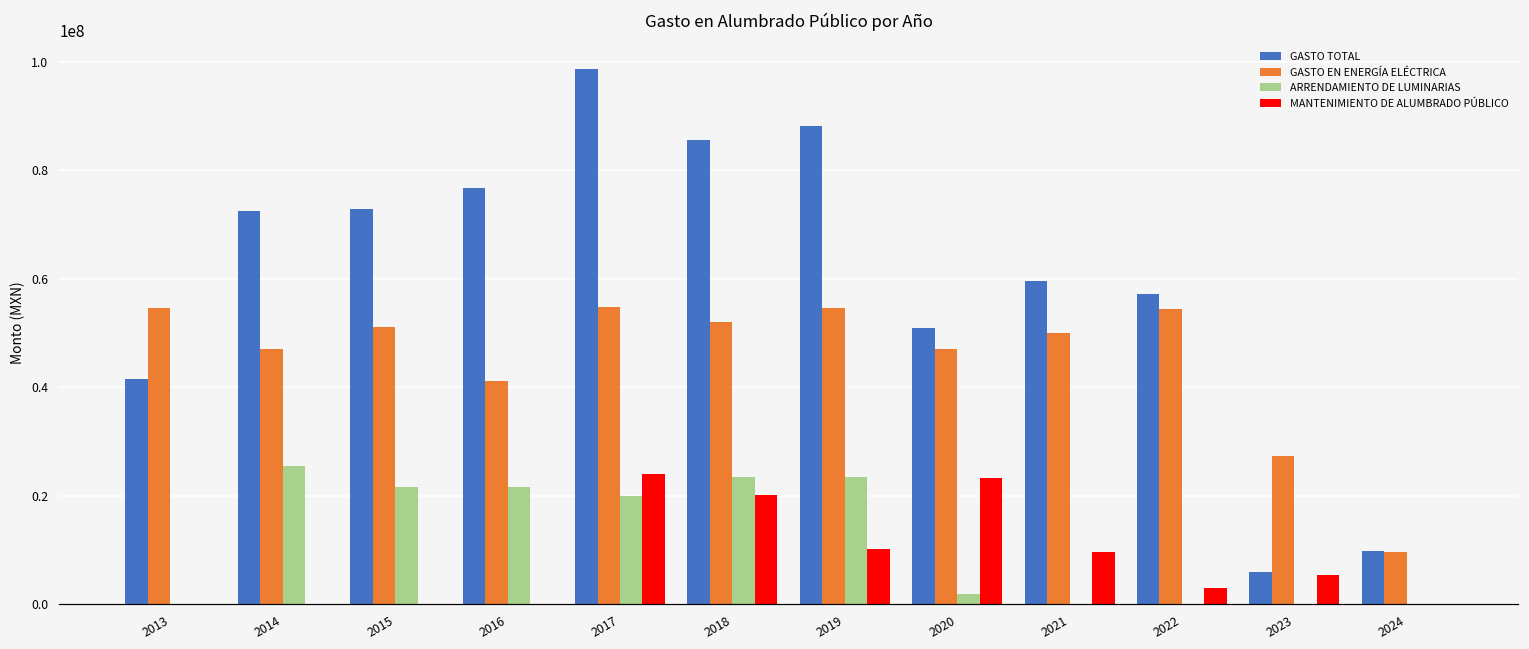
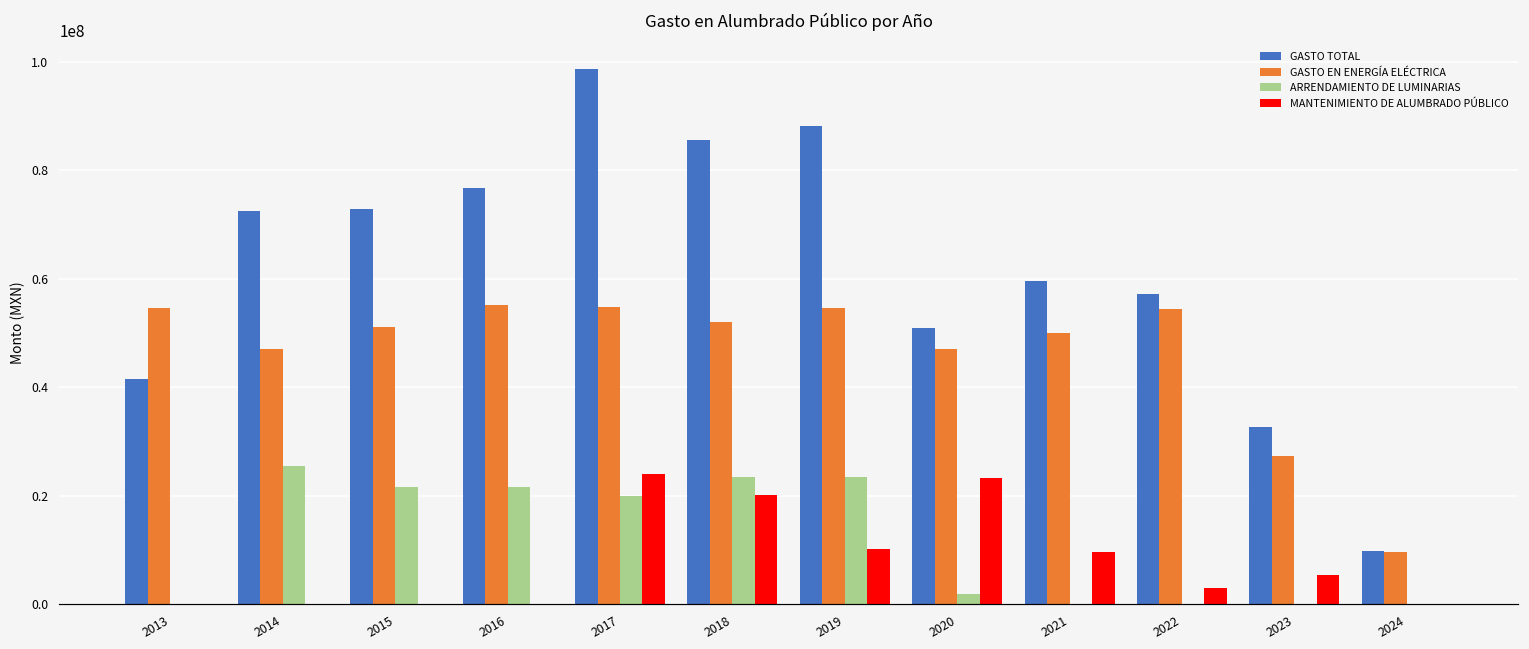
GASTO EN ENERGÍA ELÉCTRICA, 2016: 41000000 -> 55000000
GASTO TOTAL, 2023: 6000000 -> 33000000
